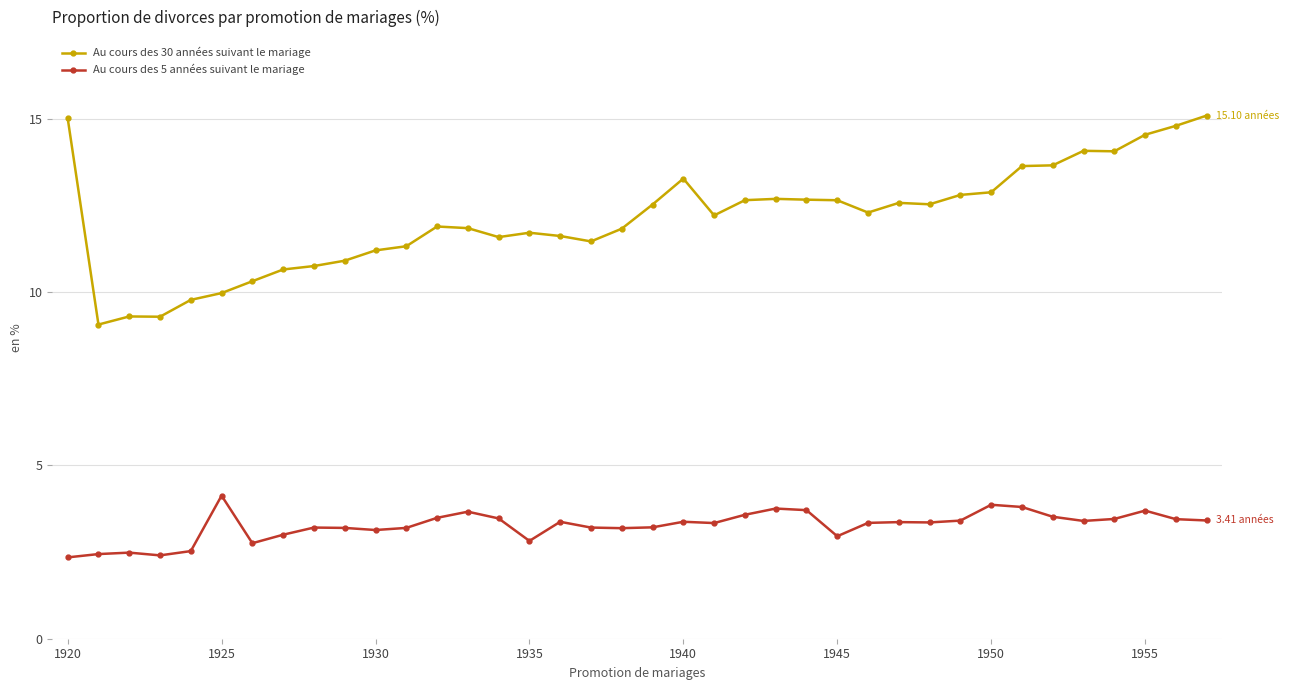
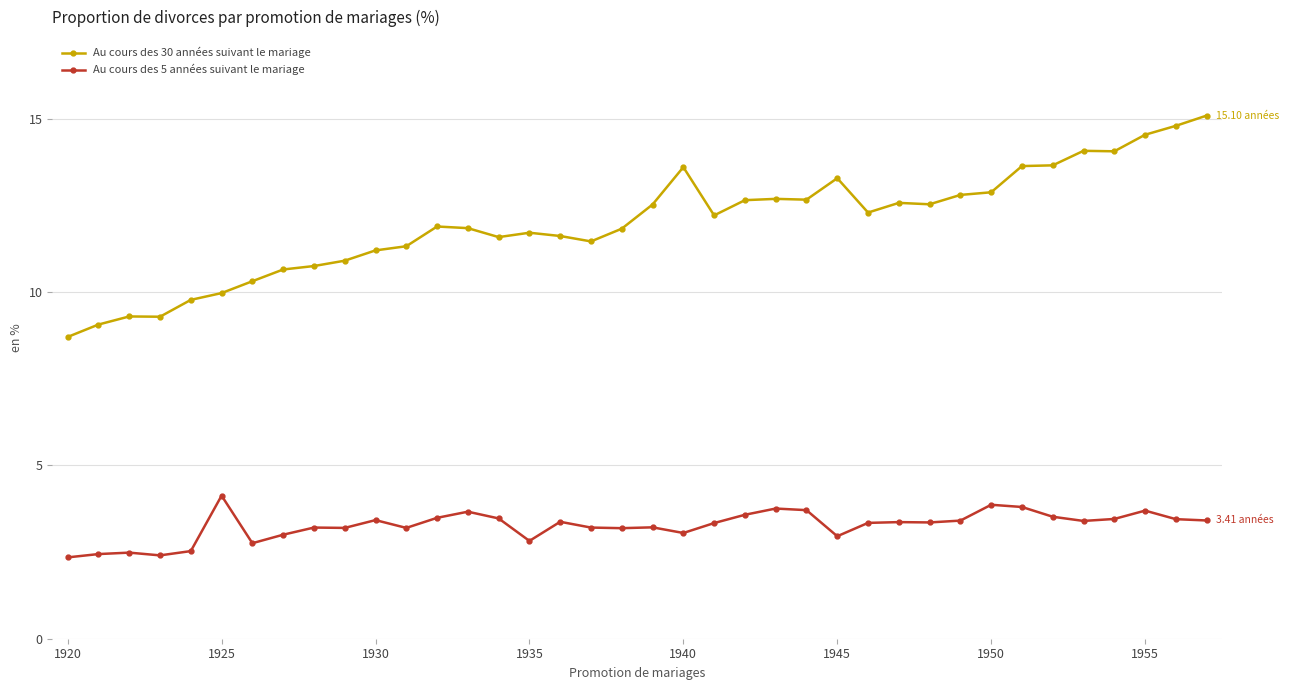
Au cours des 30 années suivant le mariage, 1920: 15.0 -> 8.7
Au cours des 5 années suivant le mariage, 1930: 3.1 -> 3.4
Au cours des 30 années suivant le mariage, 1940: 13.3 -> 13.6
Au cours des 5 années suivant le mariage, 1940: 3.4 -> 3.1
Au cours des 30 années suivant le mariage, 1945: 12.7 -> 13.3
